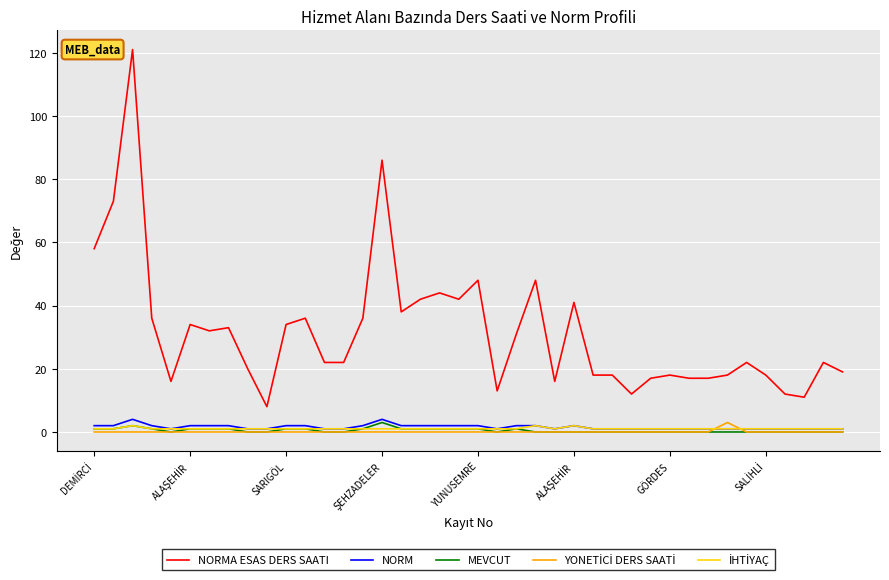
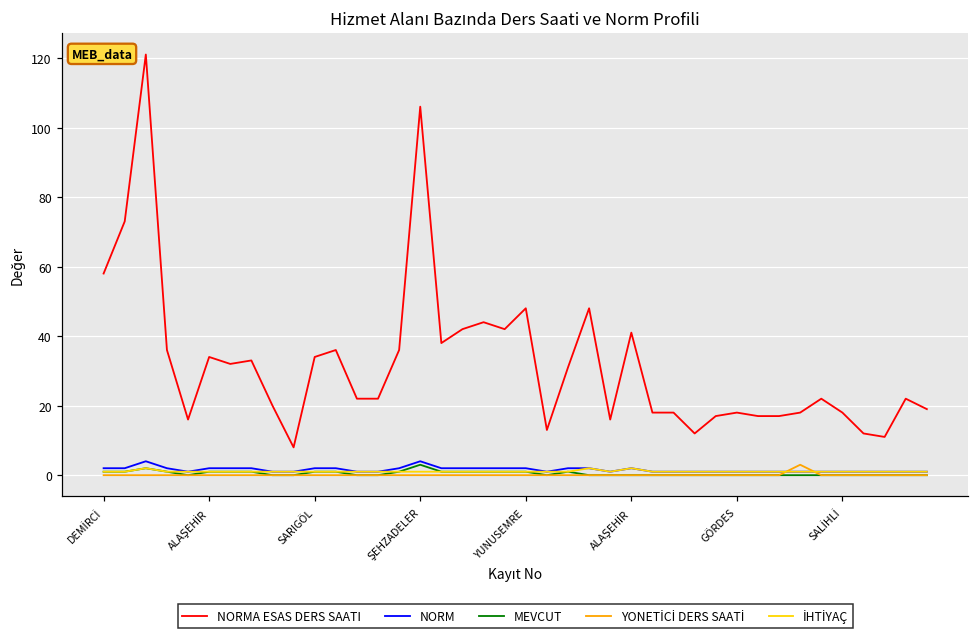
NORMA ESAS DERS SAATI, ŞEHZADELER: 86 -> 106
